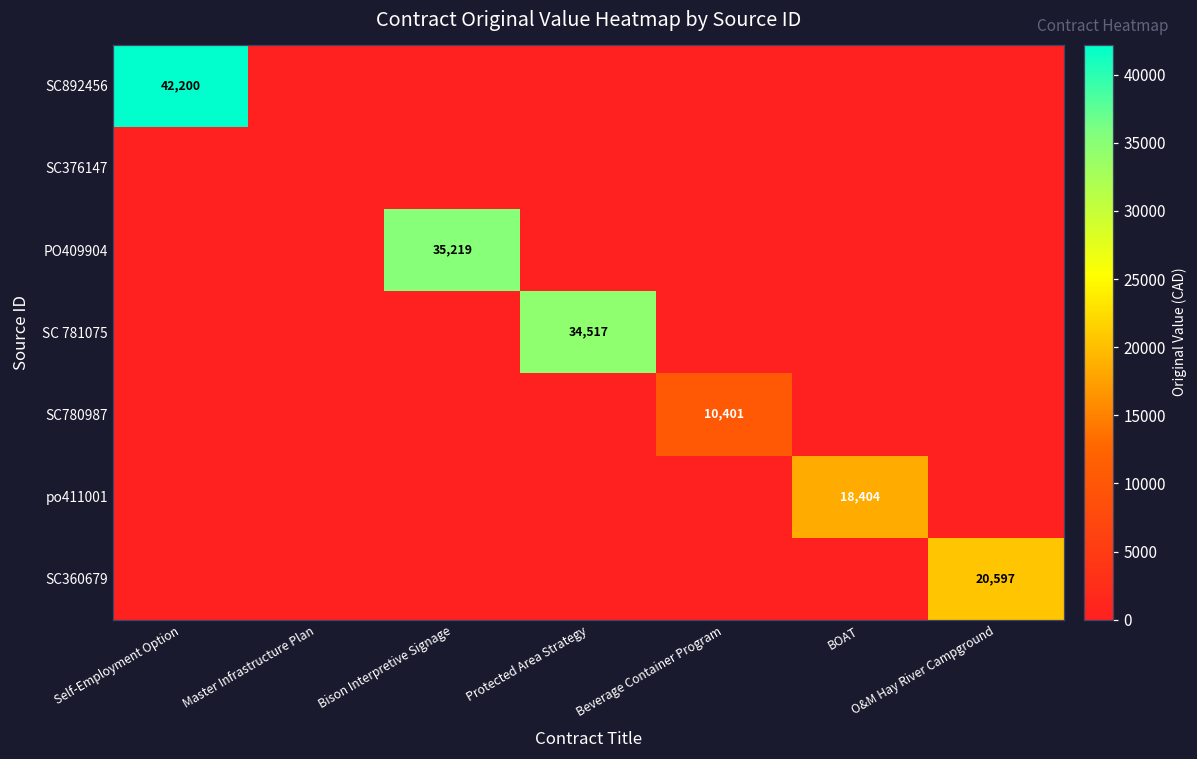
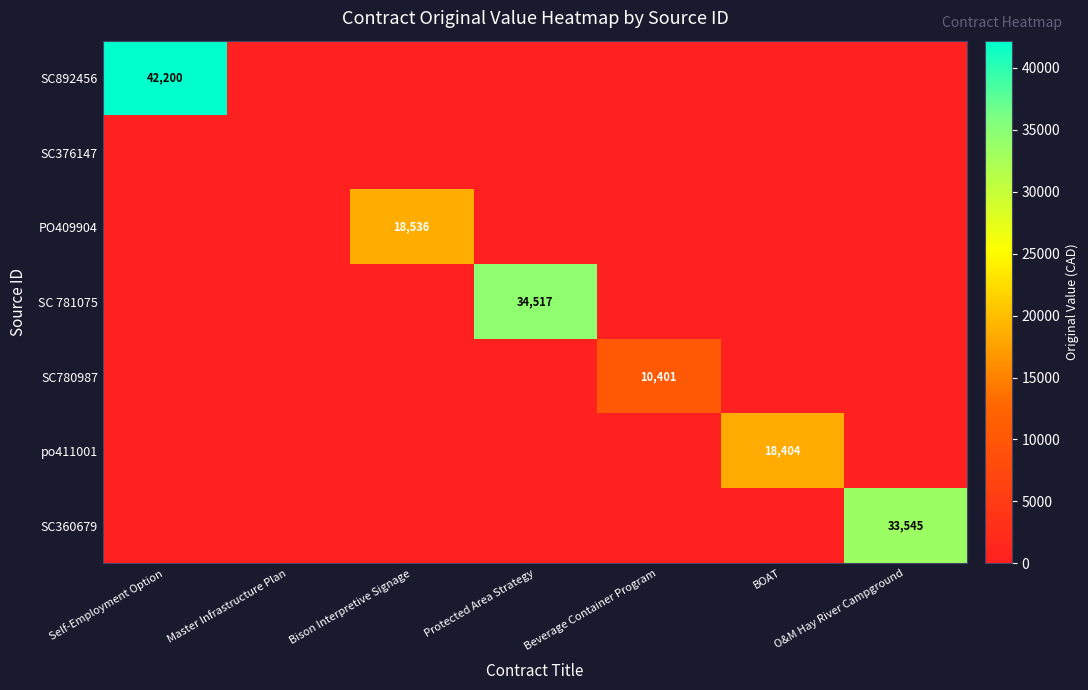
PO409904, Bison Interpretive Signage: 35,219 -> 18,536
SC360679, O&M Hay River Campground: 20,597 -> 33,545
